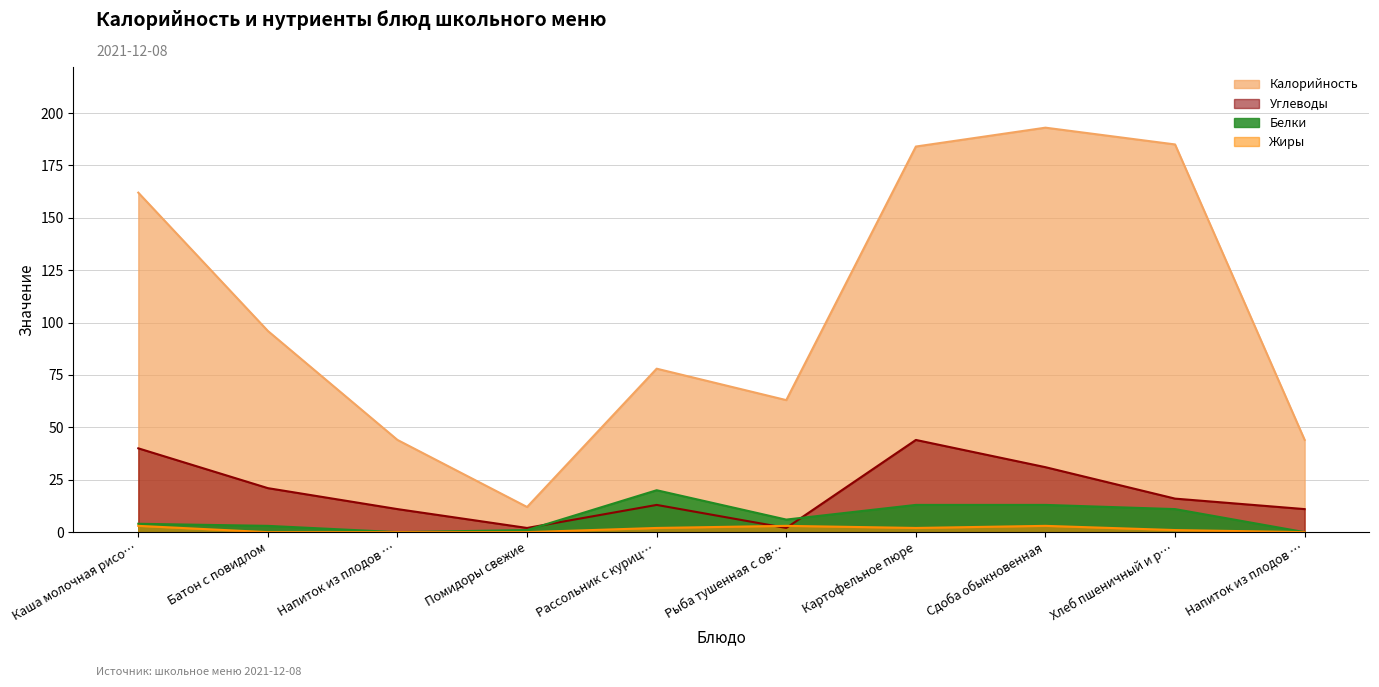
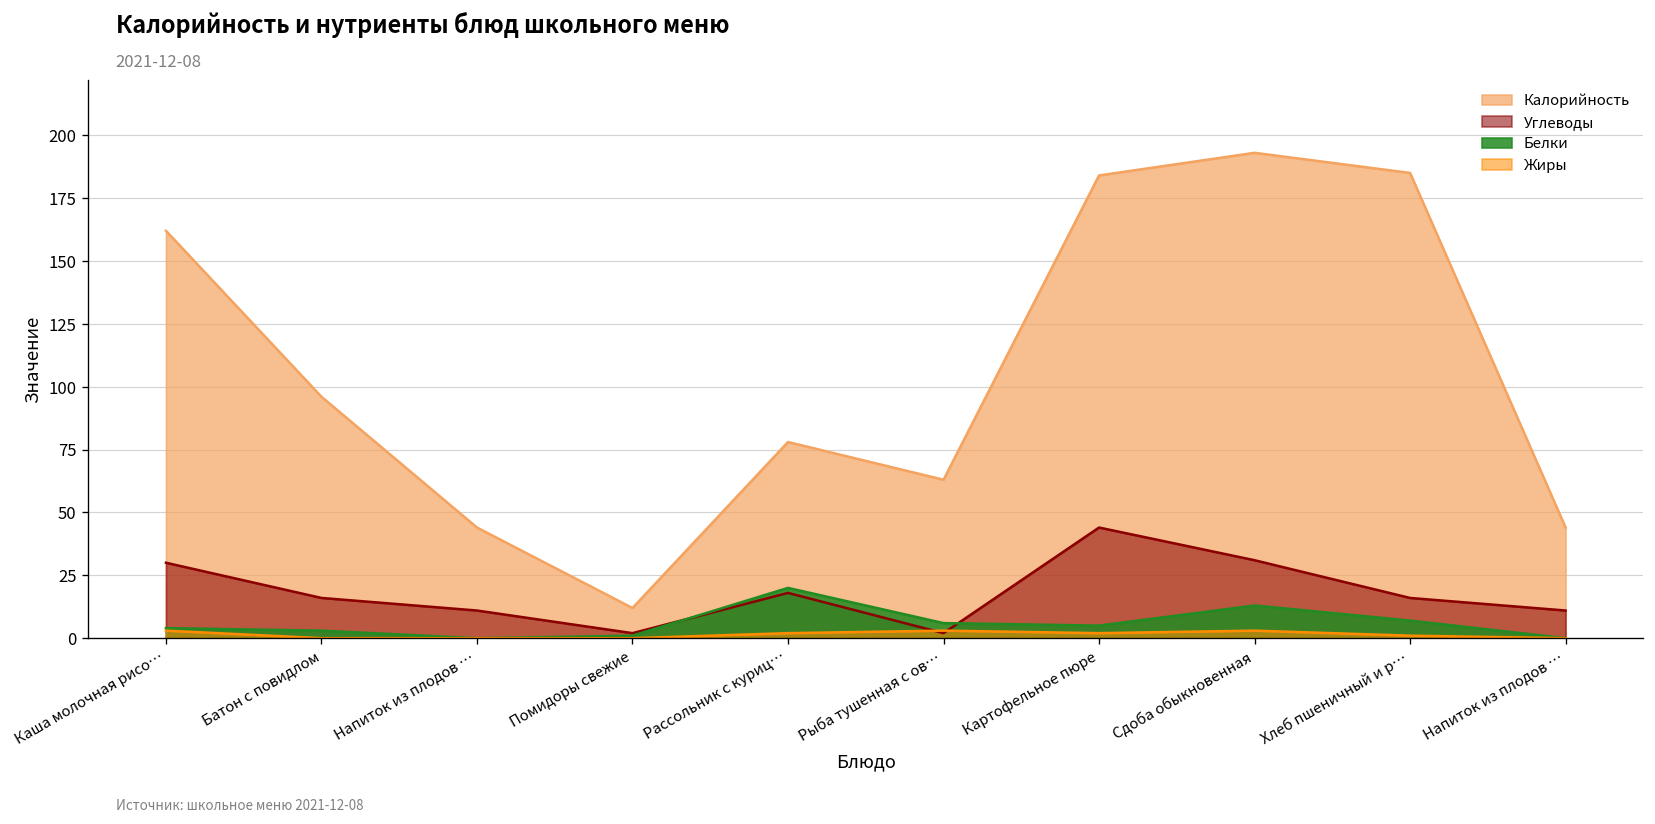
Углеводы, Каша молочная рисо…: 40 -> 30
Углеводы, Батон с повидлом: 21 -> 16
Углеводы, Рассольник с куриц…: 13 -> 18
Белки, Картофельное пюре: 13 -> 5
Белки, Хлеб пшеничный и р…: 11 -> 7
